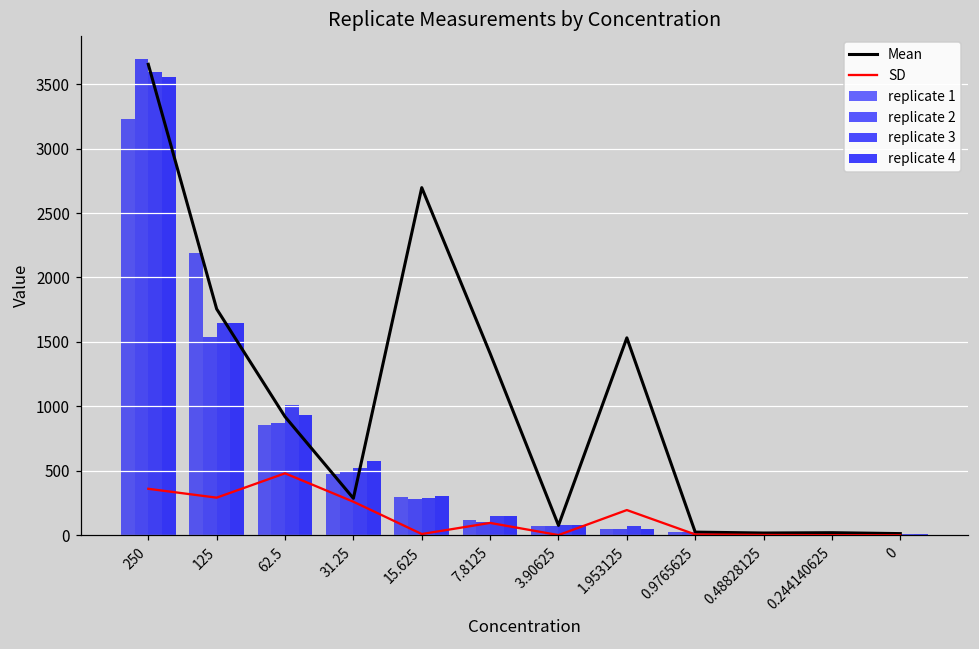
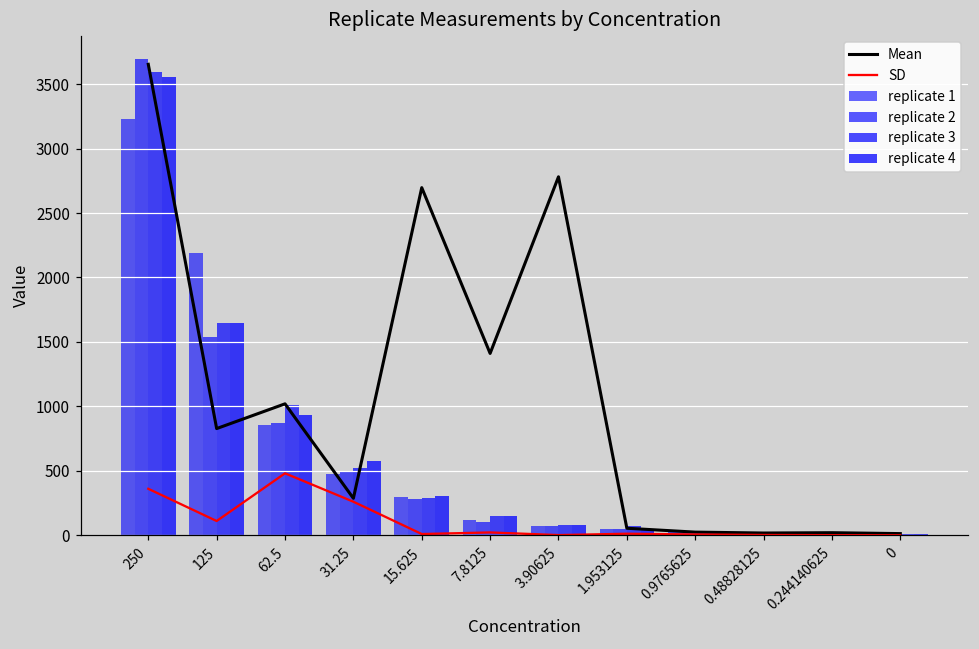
Mean, 125: 1760 -> 830
SD, 125: 290 -> 110
Mean, 62.5: 920 -> 1020
SD, 7.8125: 100 -> 20
Mean, 3.90625: 80 -> 2780
Mean, 1.953125: 1530 -> 50
SD, 1.953125: 200 -> 10
